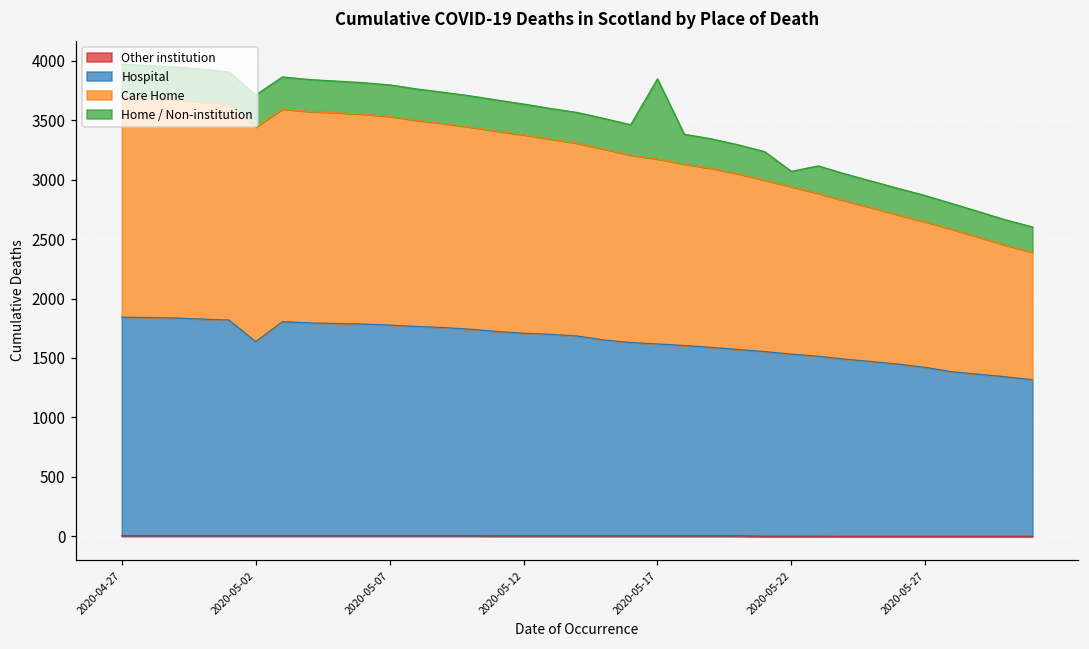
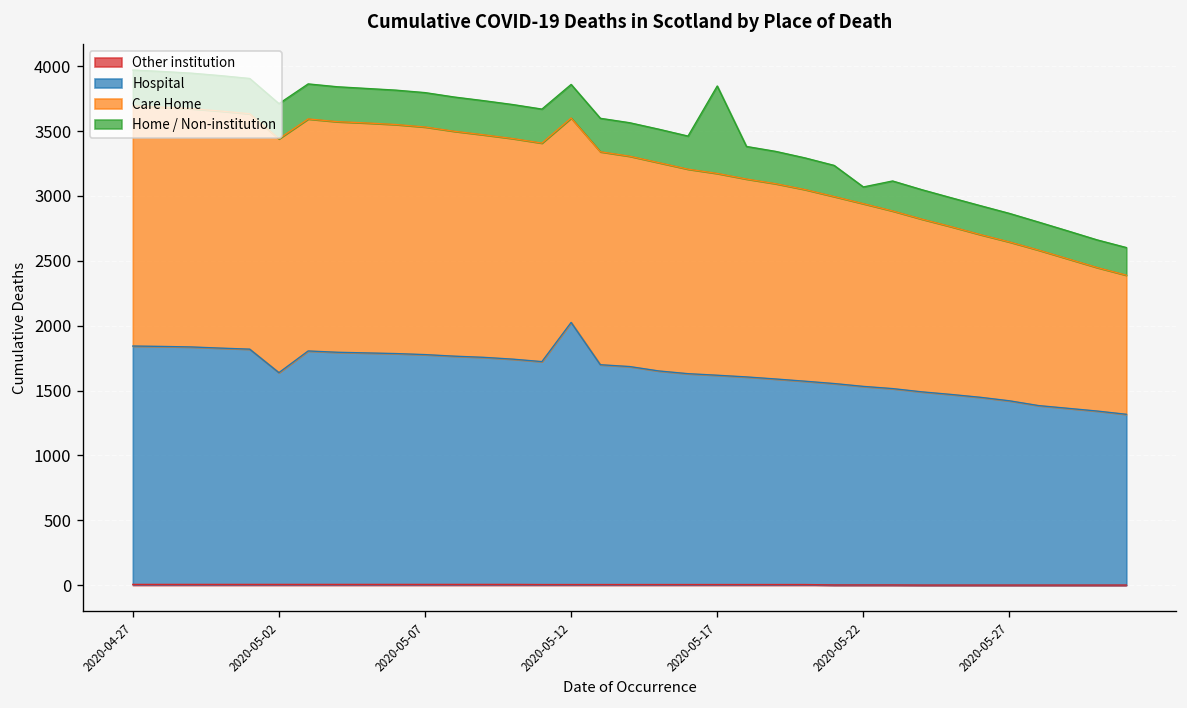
Hospital, 2020-05-12: 1700 -> 2020
Care Home, 2020-05-12: 1670 -> 1580
